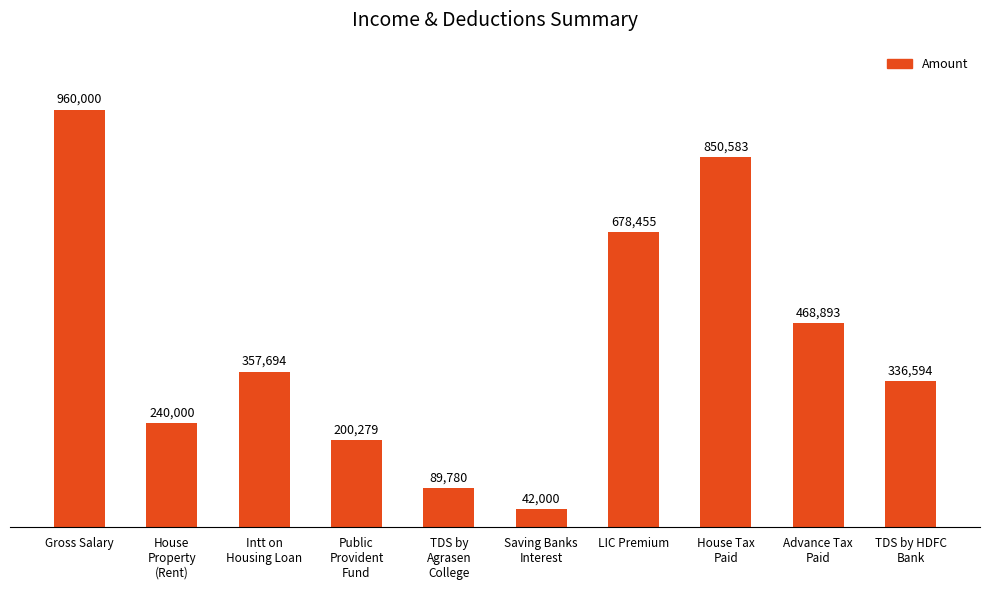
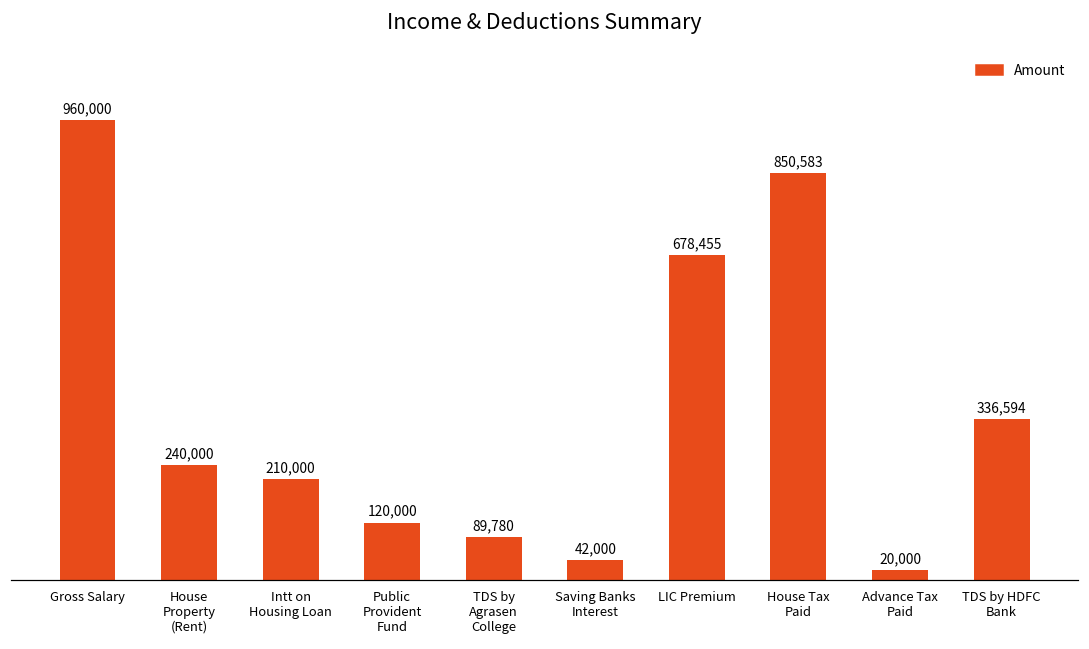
Intt on Housing Loan: 357,694 -> 210,000
Public Provident Fund: 200,279 -> 120,000
Advance Tax Paid: 468,893 -> 20,000
